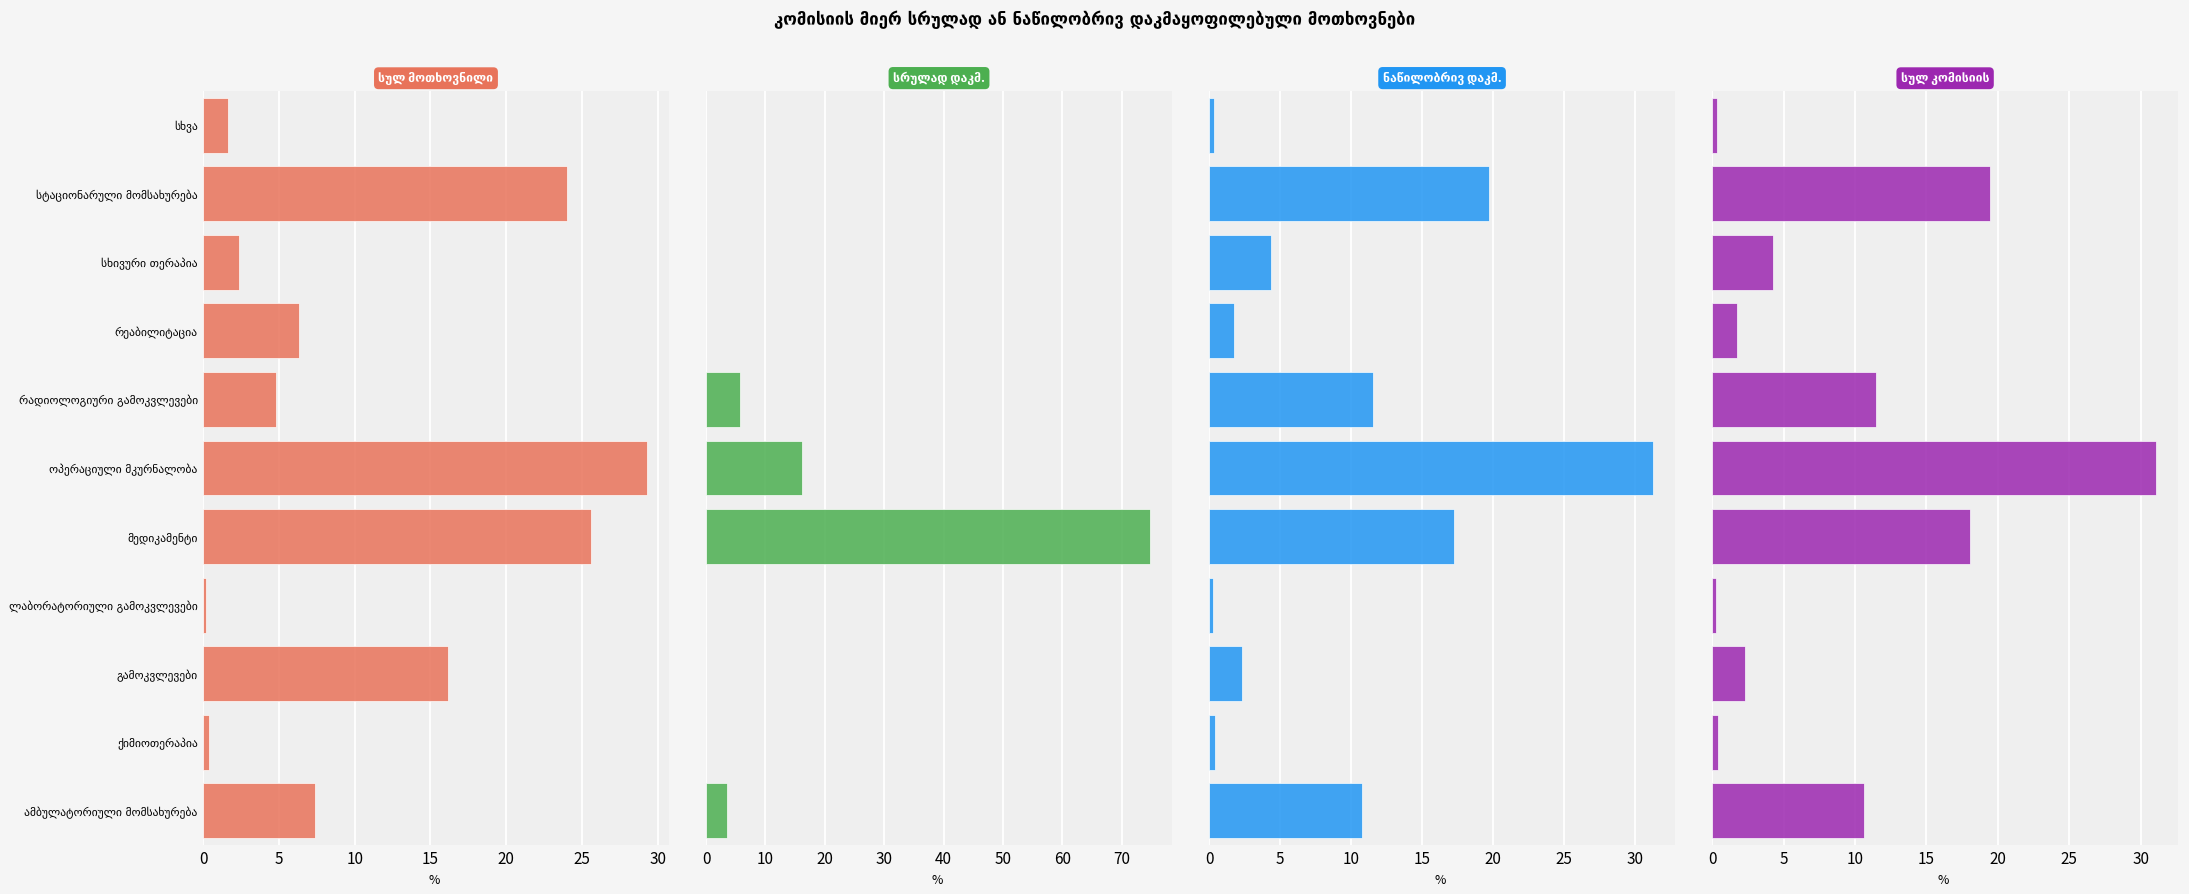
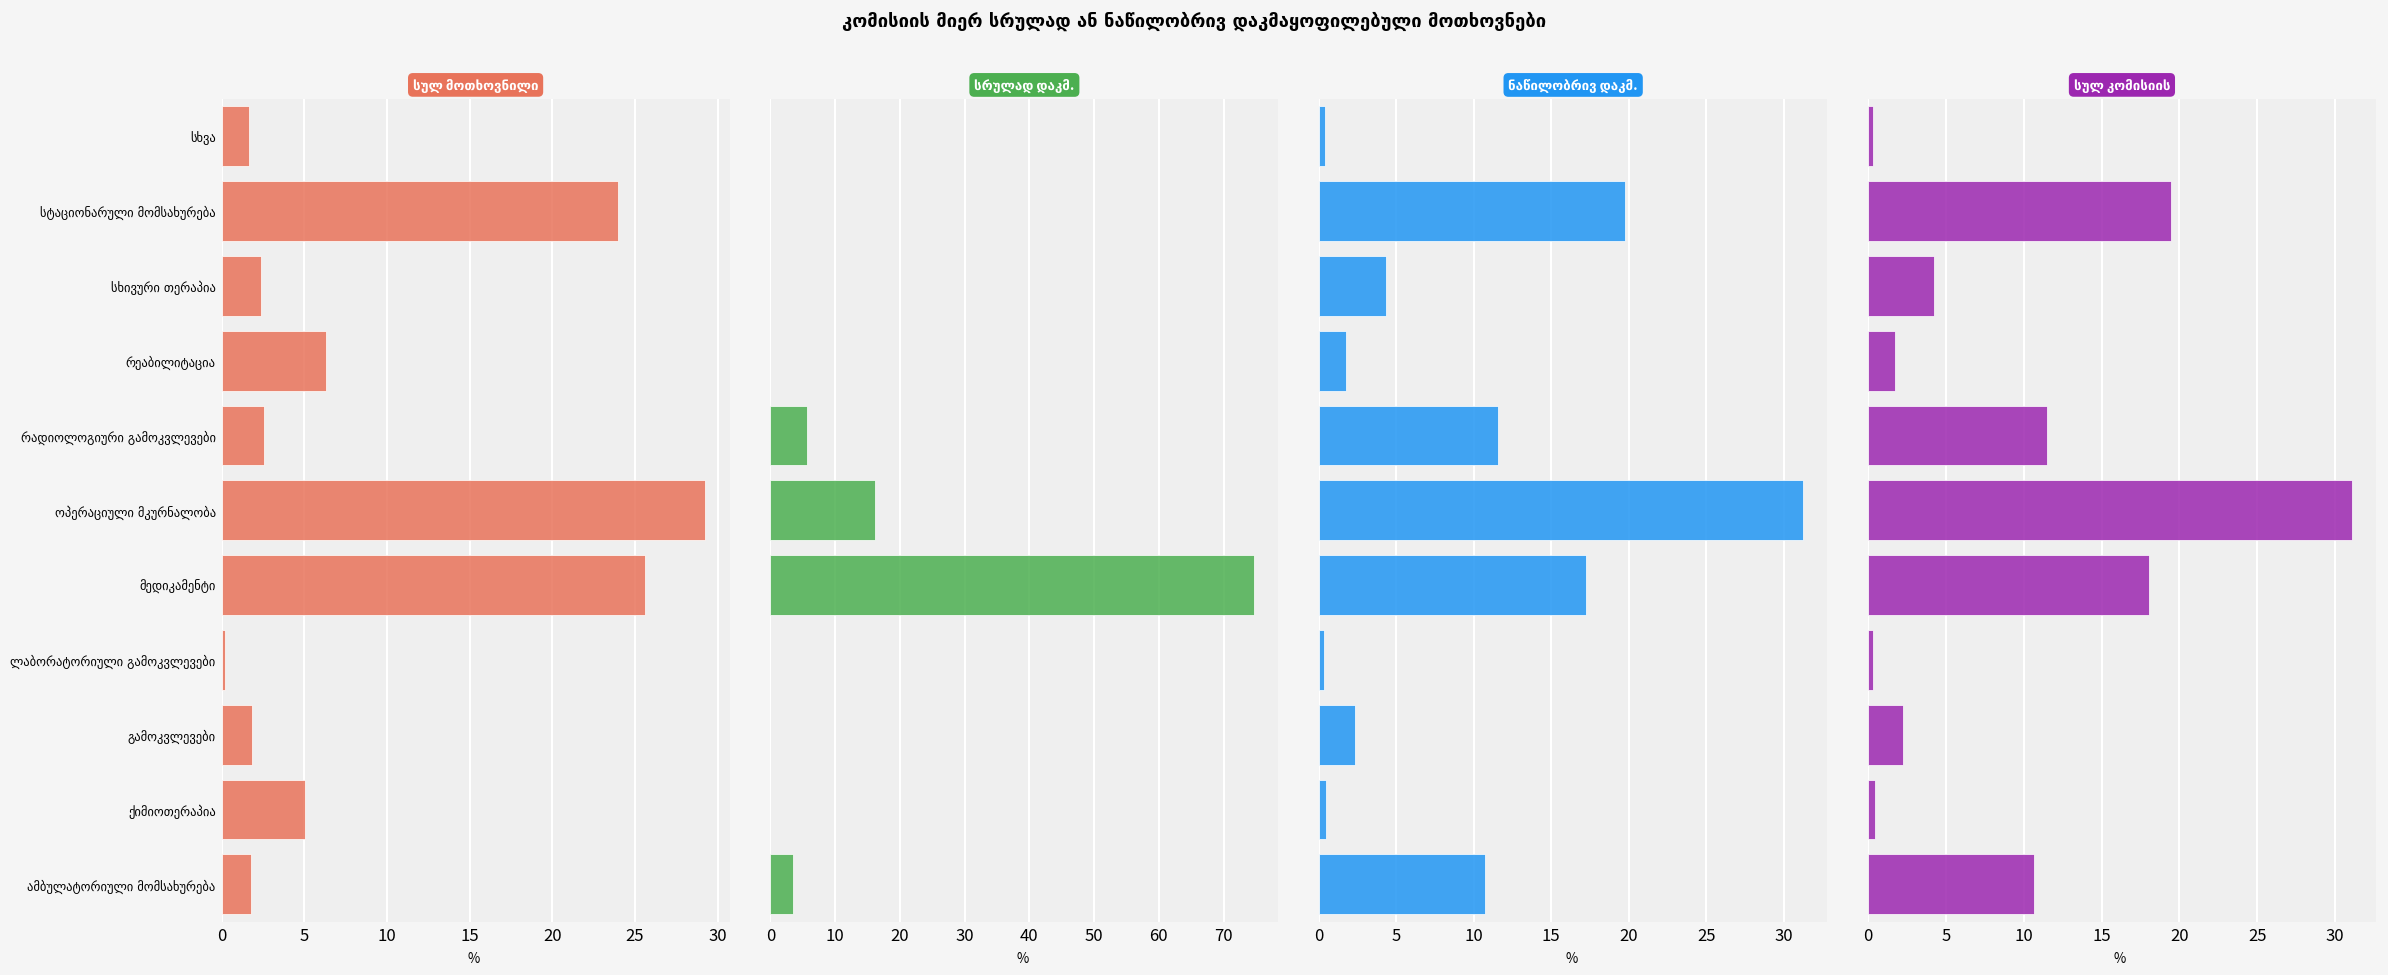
სულ მოთხოვნილი, რადიოლოგიური გამოკვლევები: 4.8 -> 2.6
სულ მოთხოვნილი, გამოკვლევები: 16.1 -> 1.8
სულ მოთხოვნილი, ქიმიოთერაპია: 0.4 -> 5.1
სულ მოთხოვნილი, ამბულატორიული მომსახურება: 7.4 -> 1.8
